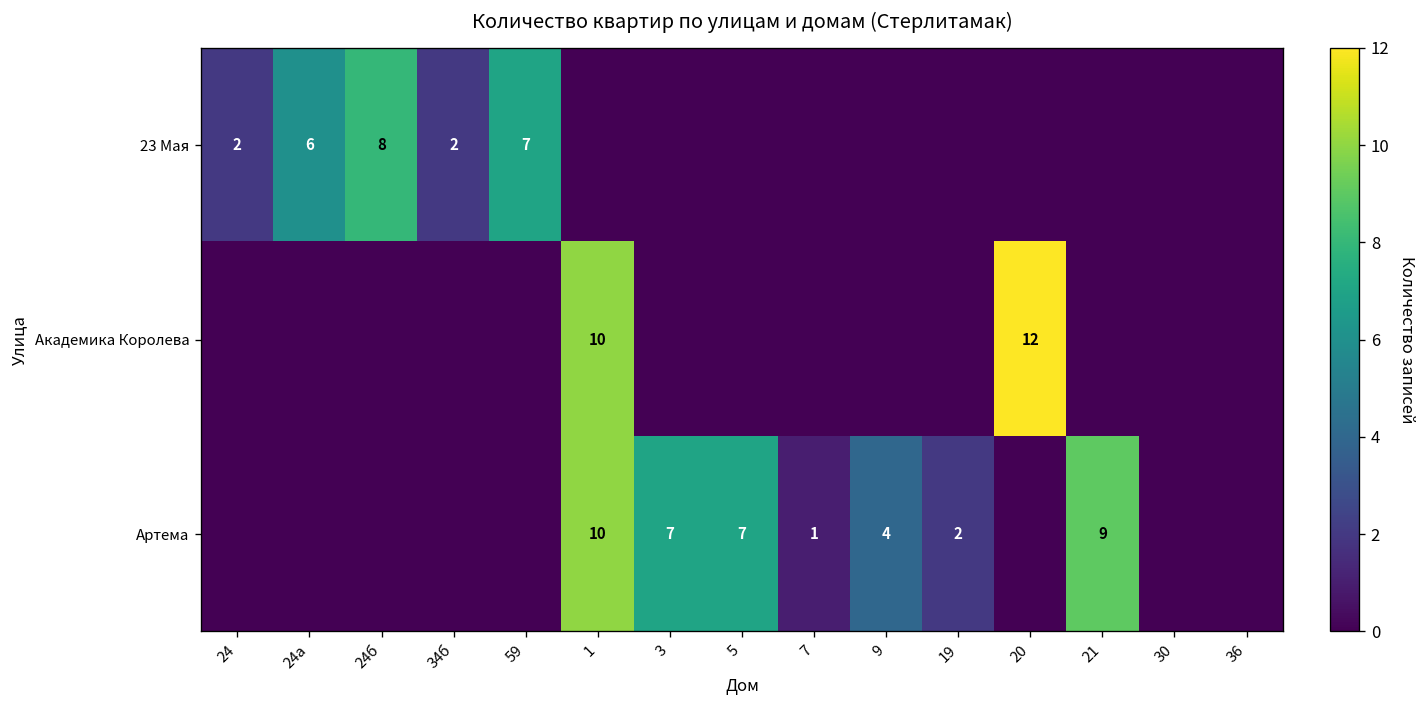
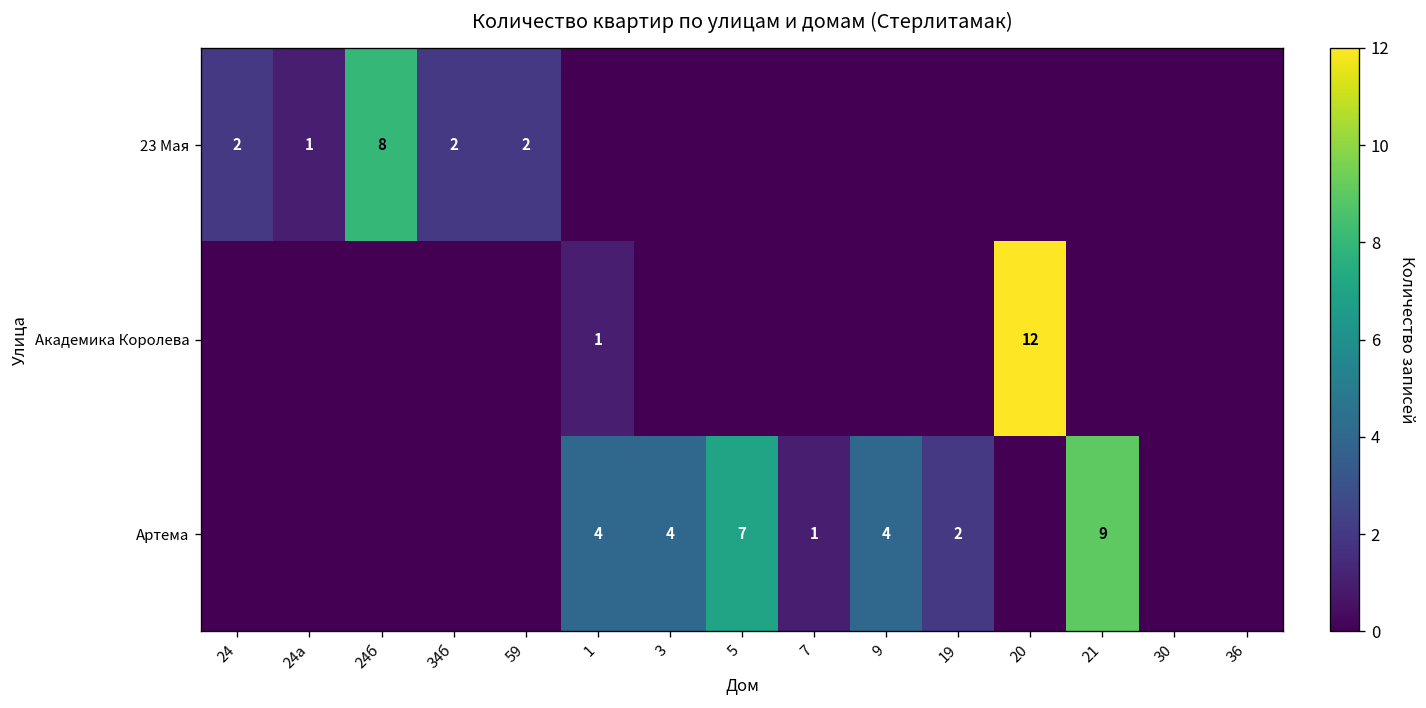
23 Мая, 24а: 6 -> 1
23 Мая, 59: 7 -> 2
Академика Королева, 1: 10 -> 1
Артема, 1: 10 -> 4
Артема, 3: 7 -> 4
